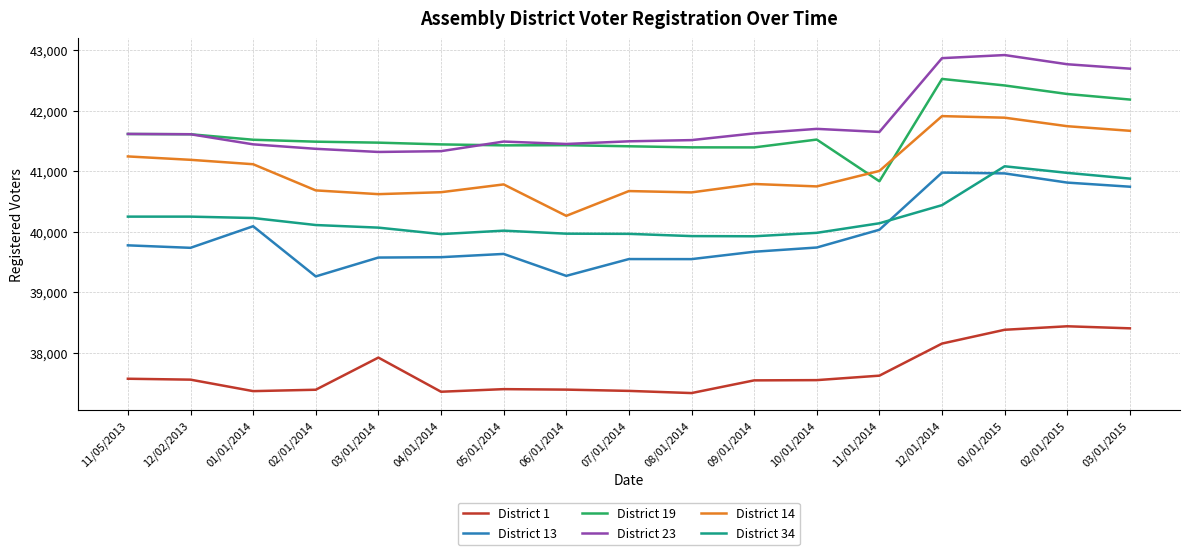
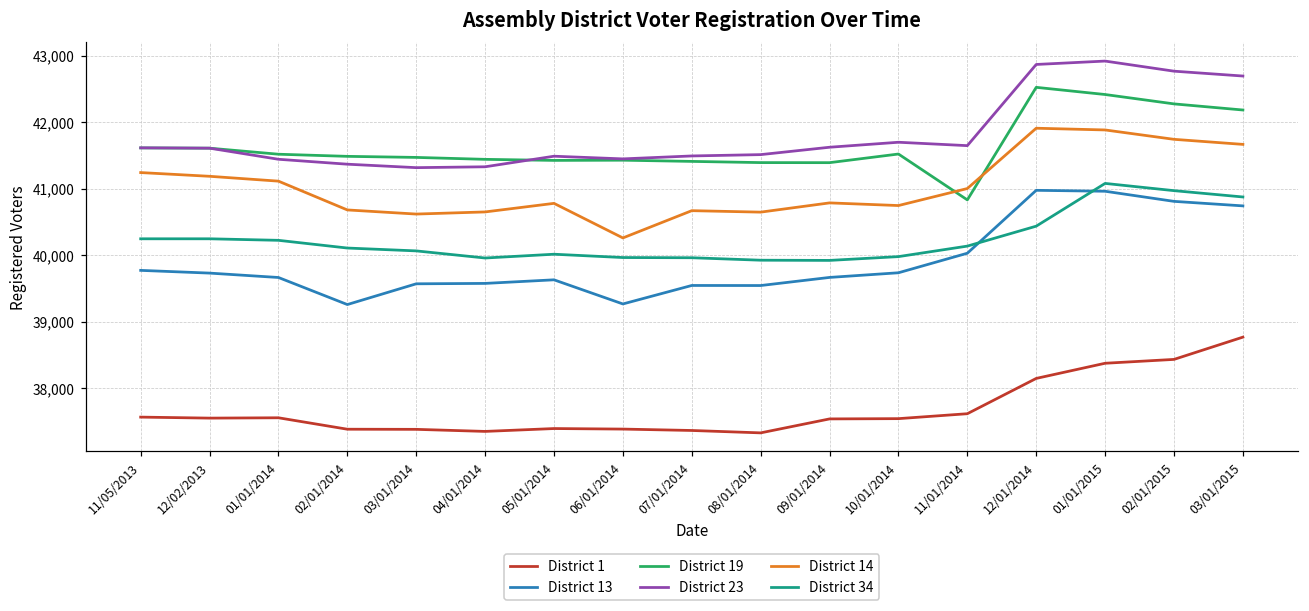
District 1, 01/01/2014: 37,400 -> 37,600
District 13, 01/01/2014: 40,100 -> 39,700
District 1, 03/01/2014: 37,900 -> 37,400
District 1, 03/01/2015: 38,400 -> 38,800
